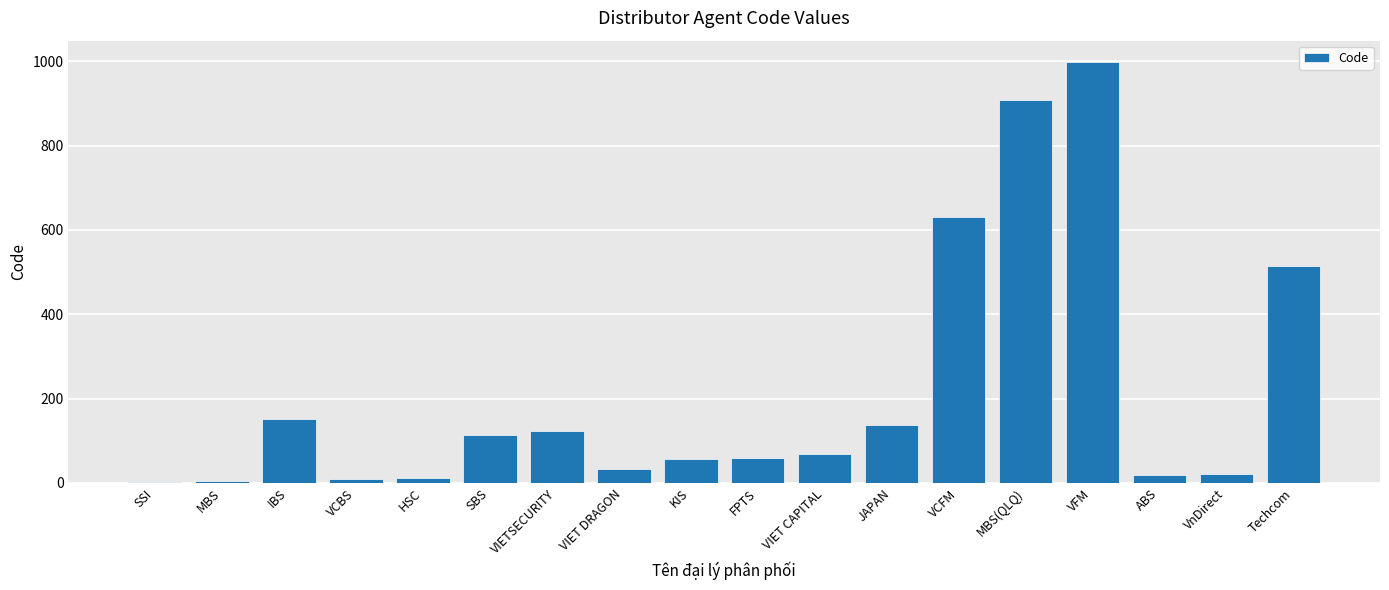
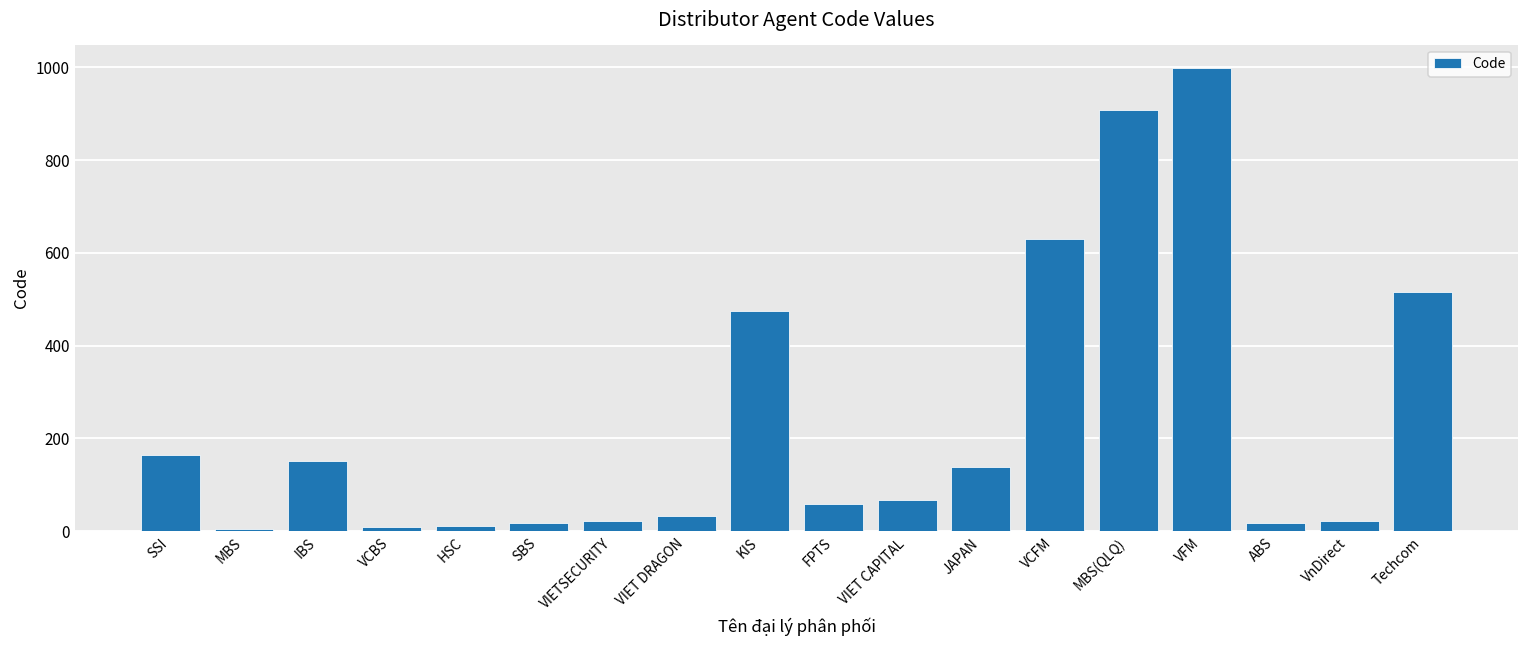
SSI: 0 -> 160
SBS: 110 -> 20
VIETSECURITY: 120 -> 20
KIS: 60 -> 470
